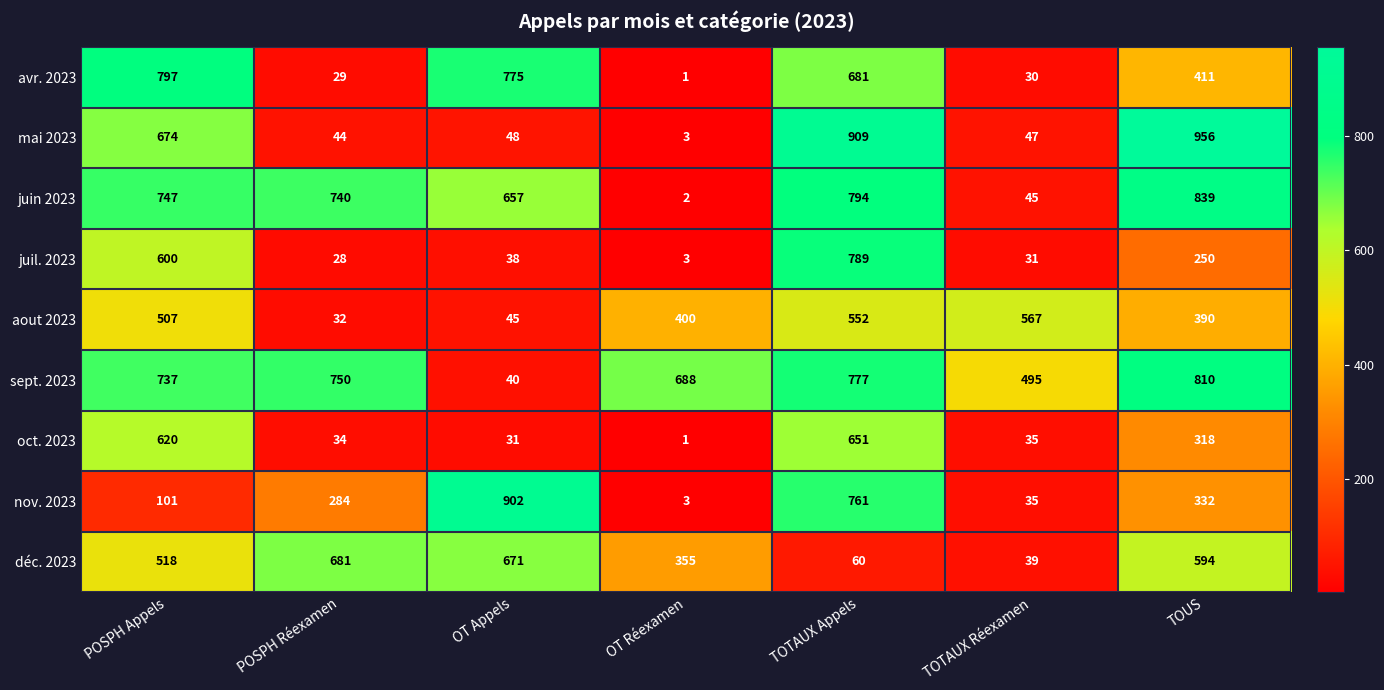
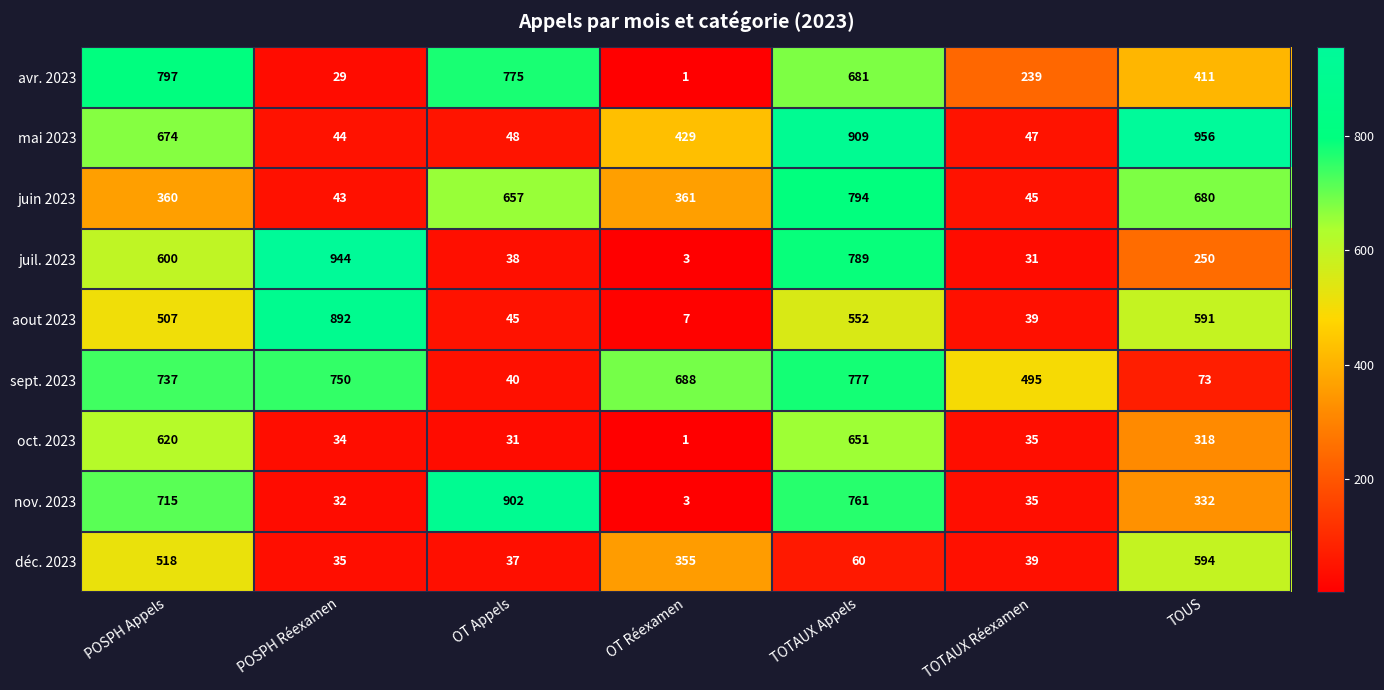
avr. 2023, TOTAUX Réexamen: 30 -> 239
mai 2023, OT Réexamen: 3 -> 429
juin 2023, POSPH Appels: 747 -> 360
juin 2023, POSPH Réexamen: 740 -> 43
juin 2023, OT Réexamen: 2 -> 361
juin 2023, TOUS: 839 -> 680
juil. 2023, POSPH Réexamen: 28 -> 944
aout 2023, POSPH Réexamen: 32 -> 892
aout 2023, OT Réexamen: 400 -> 7
aout 2023, TOTAUX Réexamen: 567 -> 39
aout 2023, TOUS: 390 -> 591
sept. 2023, TOUS: 810 -> 73
nov. 2023, POSPH Appels: 101 -> 715
nov. 2023, POSPH Réexamen: 284 -> 32
déc. 2023, POSPH Réexamen: 681 -> 35
déc. 2023, OT Appels: 671 -> 37
